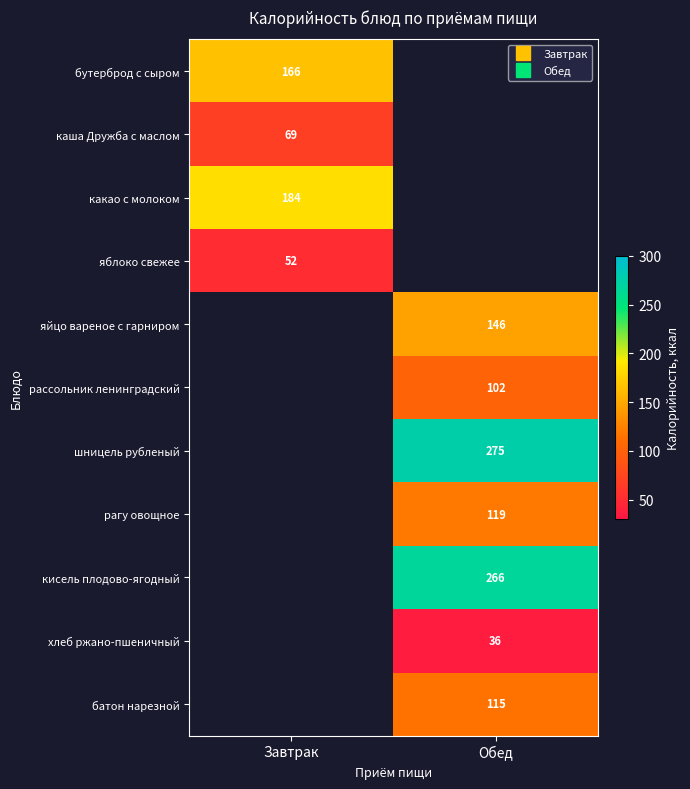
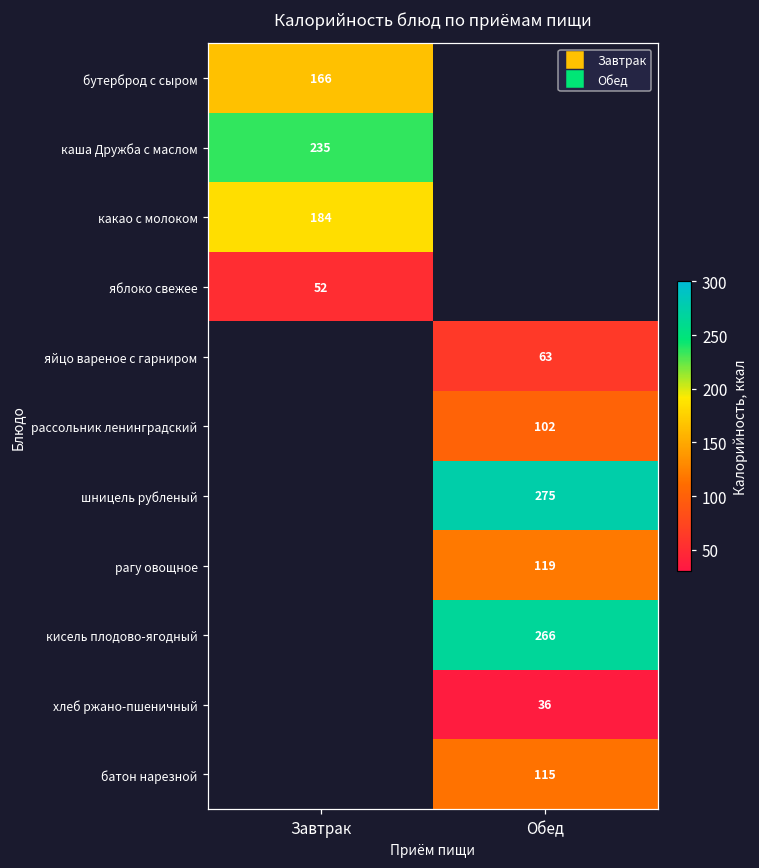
каша Дружба с маслом, Завтрак: 69 -> 235
яйцо вареное с гарниром, Обед: 146 -> 63
